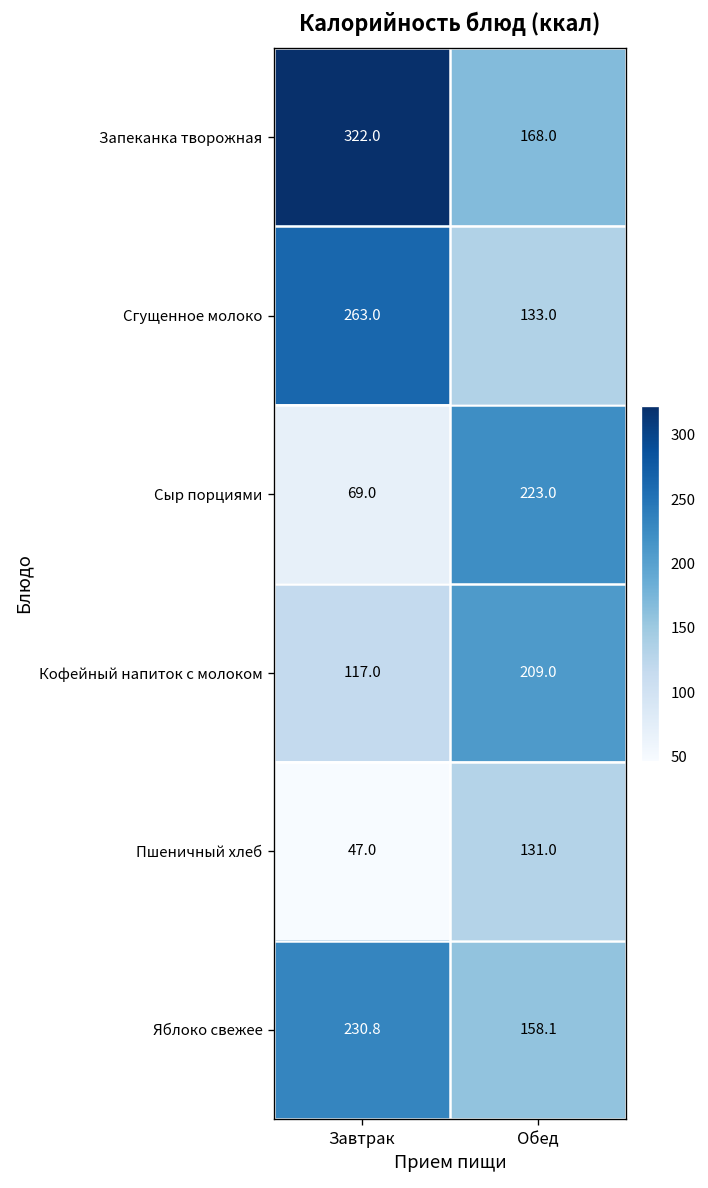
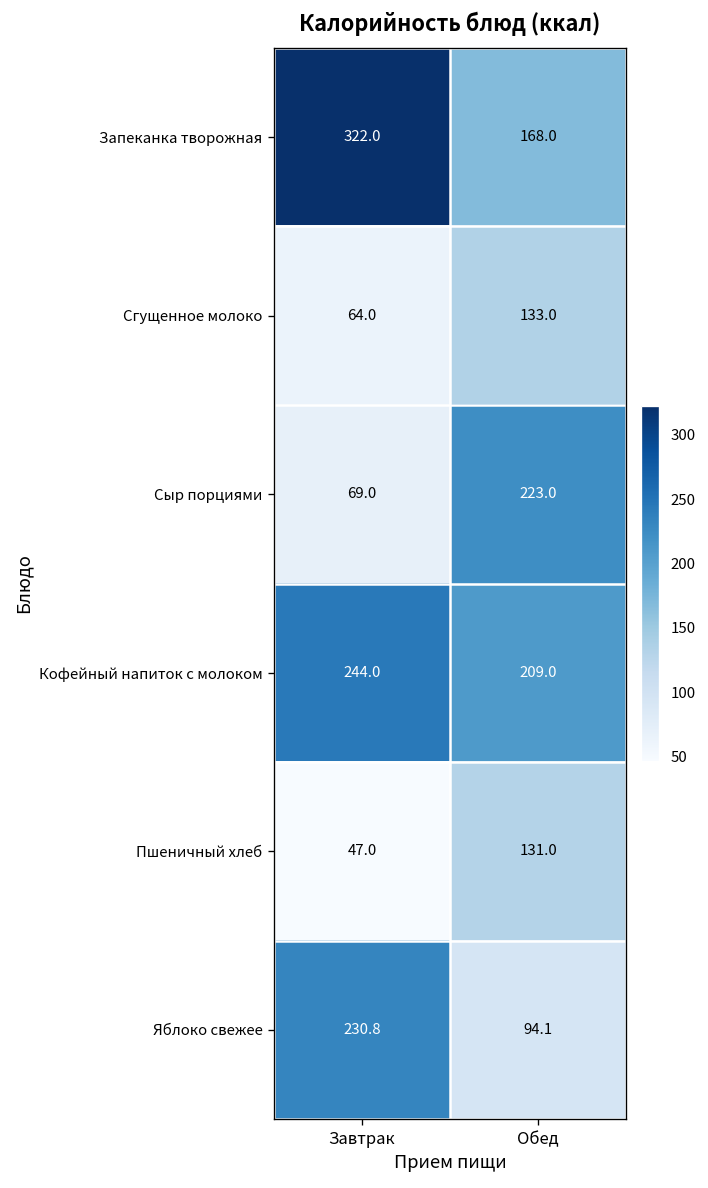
Сгущенное молоко, Завтрак: 263.0 -> 64.0
Кофейный напиток с молоком, Завтрак: 117.0 -> 244.0
Яблоко свежее, Обед: 158.1 -> 94.1
